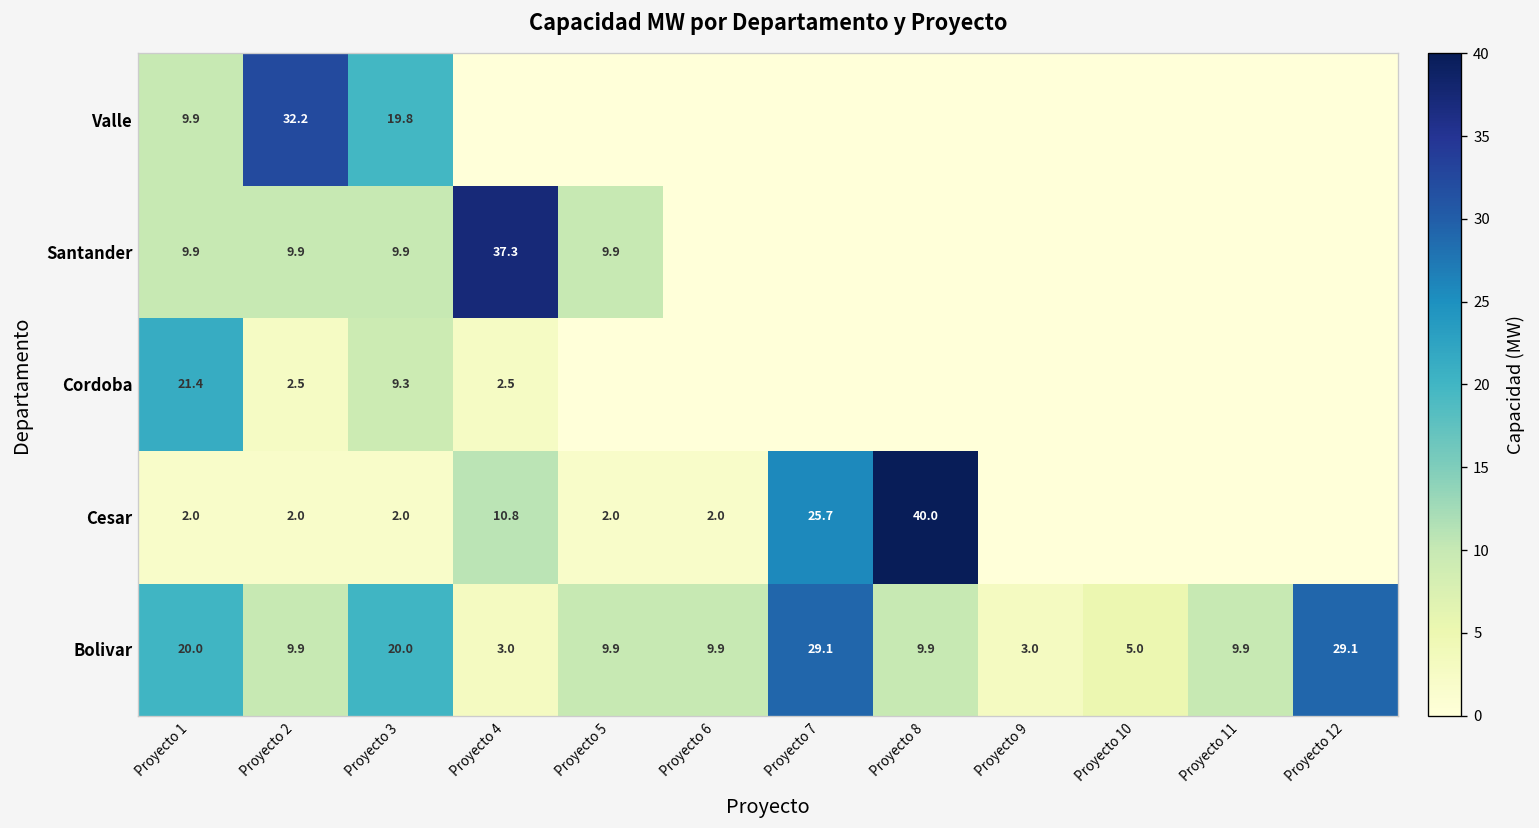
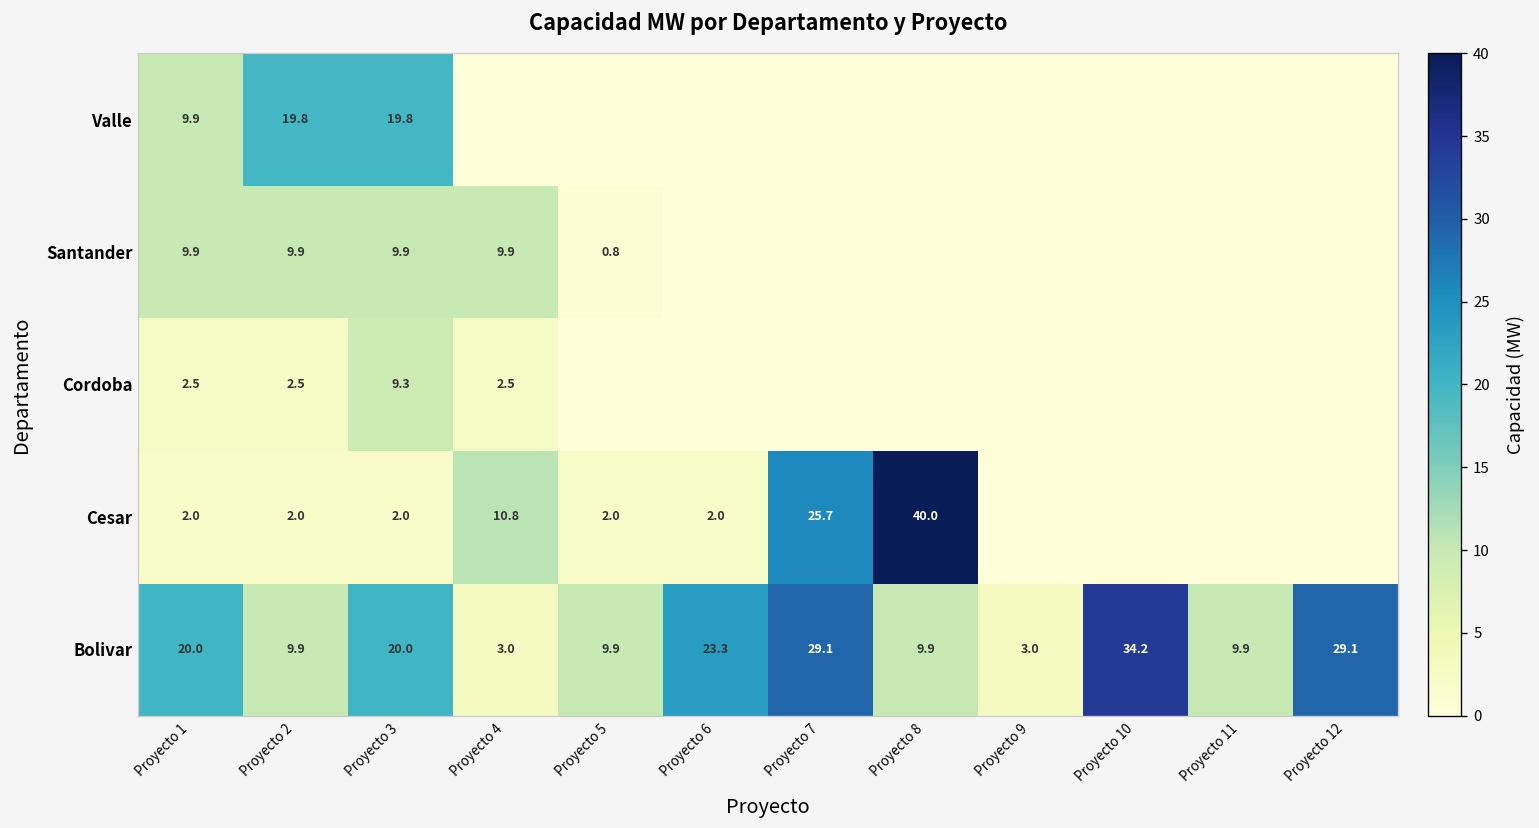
Valle, Proyecto 2: 32.2 -> 19.8
Santander, Proyecto 4: 37.3 -> 9.9
Santander, Proyecto 5: 9.9 -> 0.8
Cordoba, Proyecto 1: 21.4 -> 2.5
Bolivar, Proyecto 6: 9.9 -> 23.3
Bolivar, Proyecto 10: 5.0 -> 34.2
